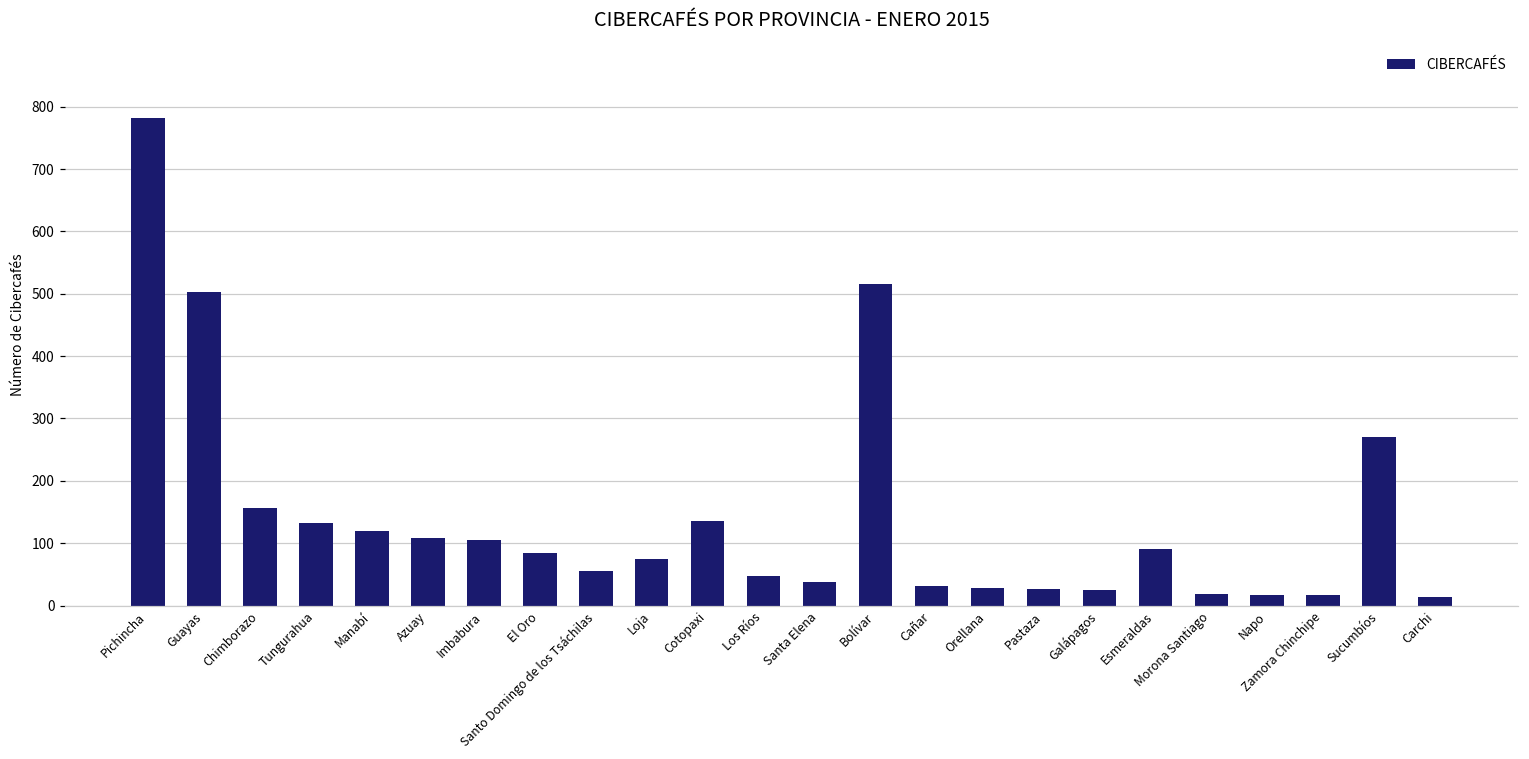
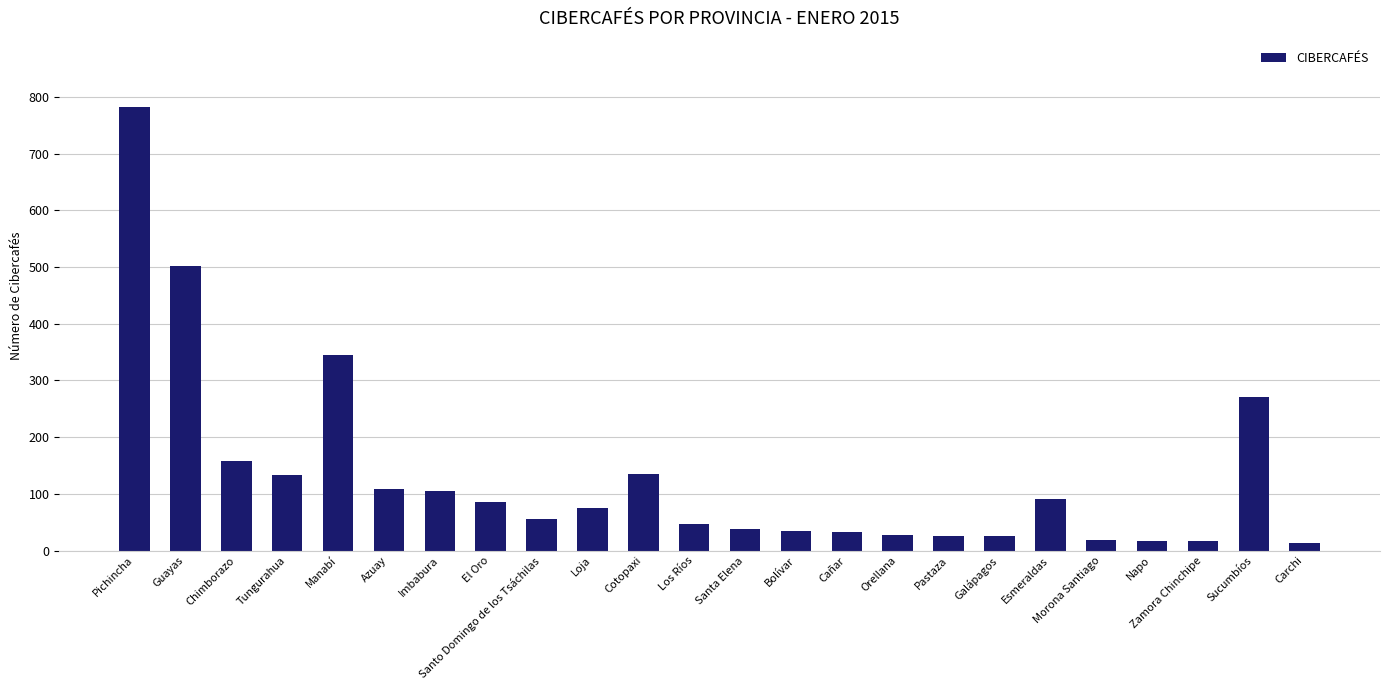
Manabí: 120 -> 340
Bolívar: 520 -> 30
